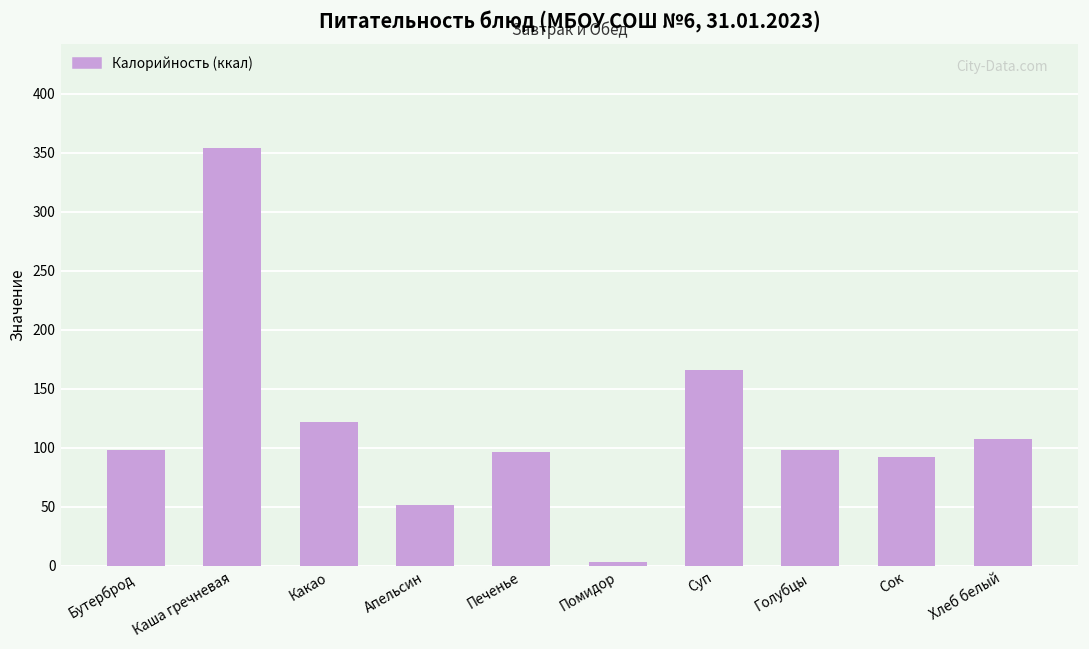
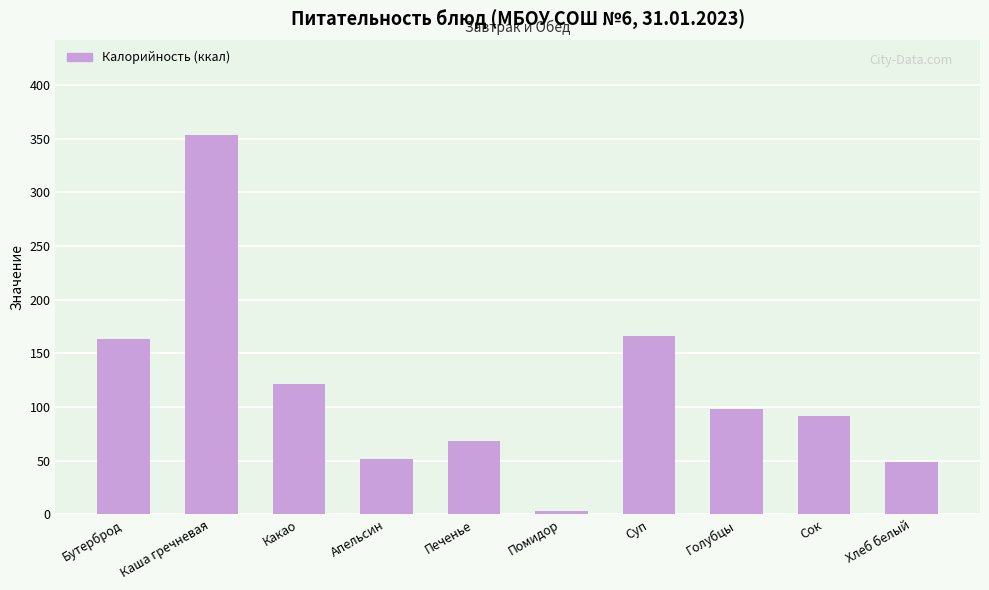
Бутерброд: 98 -> 163
Печенье: 96 -> 68
Хлеб белый: 108 -> 49
